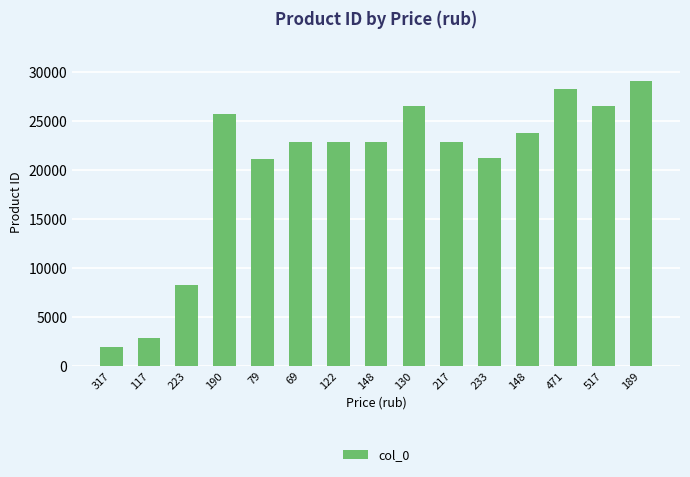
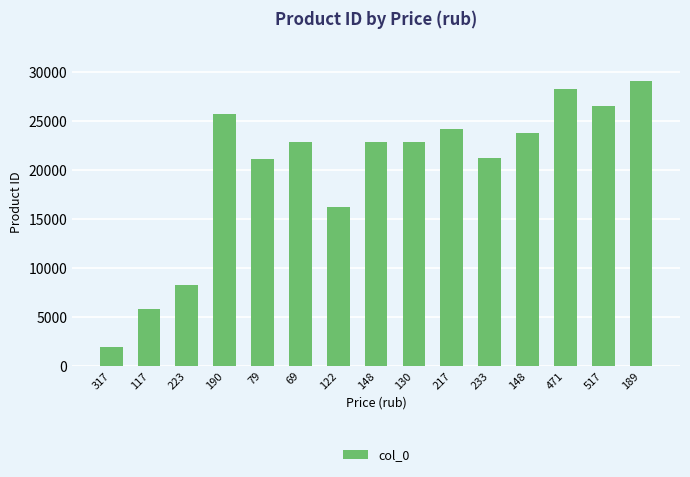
117: 3000 -> 6000
122: 23000 -> 16000
130: 27000 -> 23000
217: 23000 -> 24000
